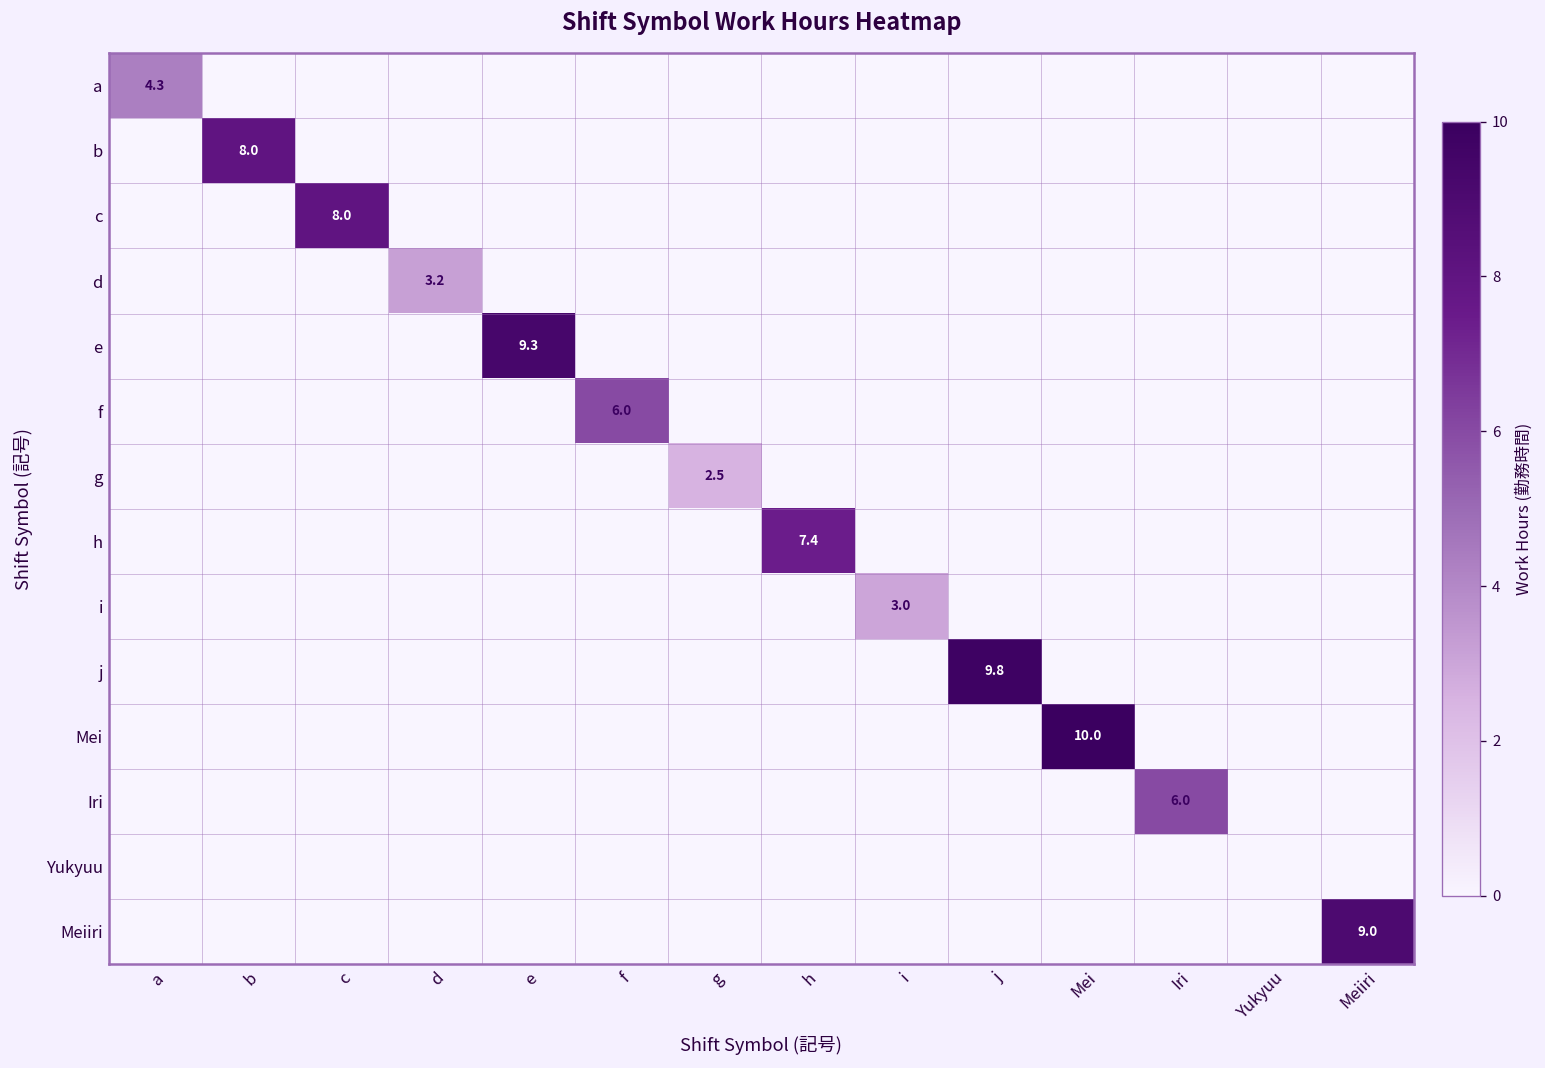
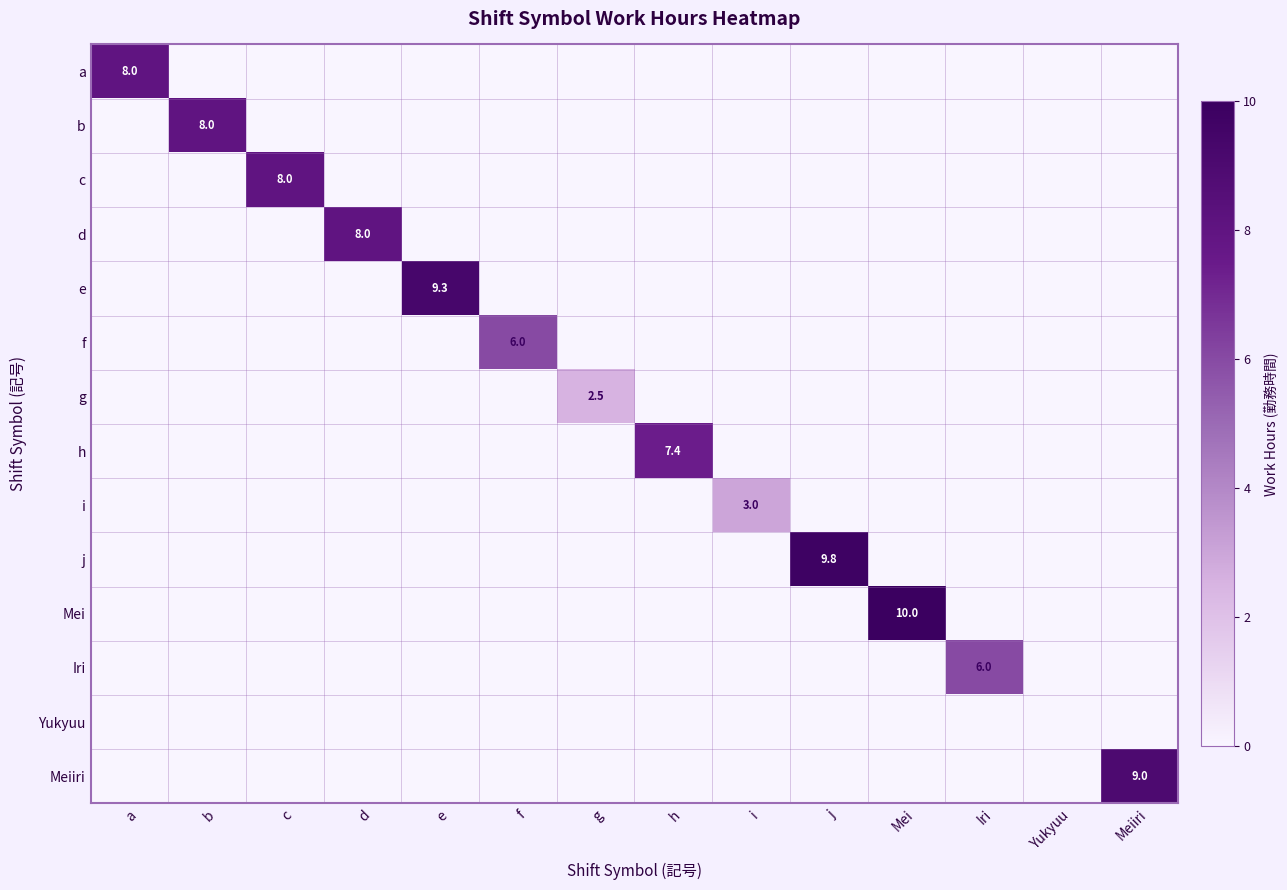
a, a: 4.3 -> 8.0
d, d: 3.2 -> 8.0
